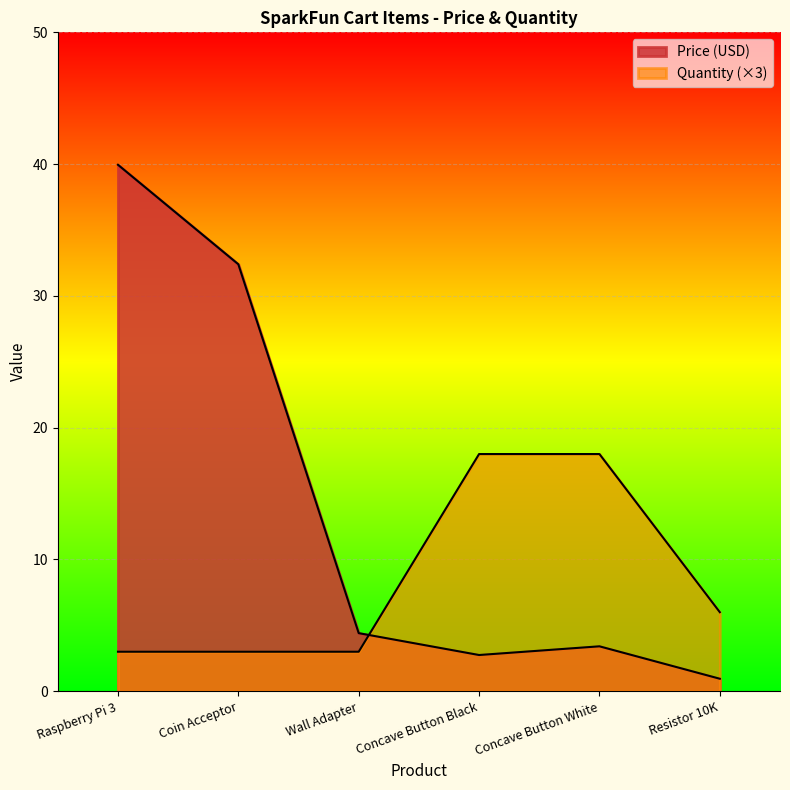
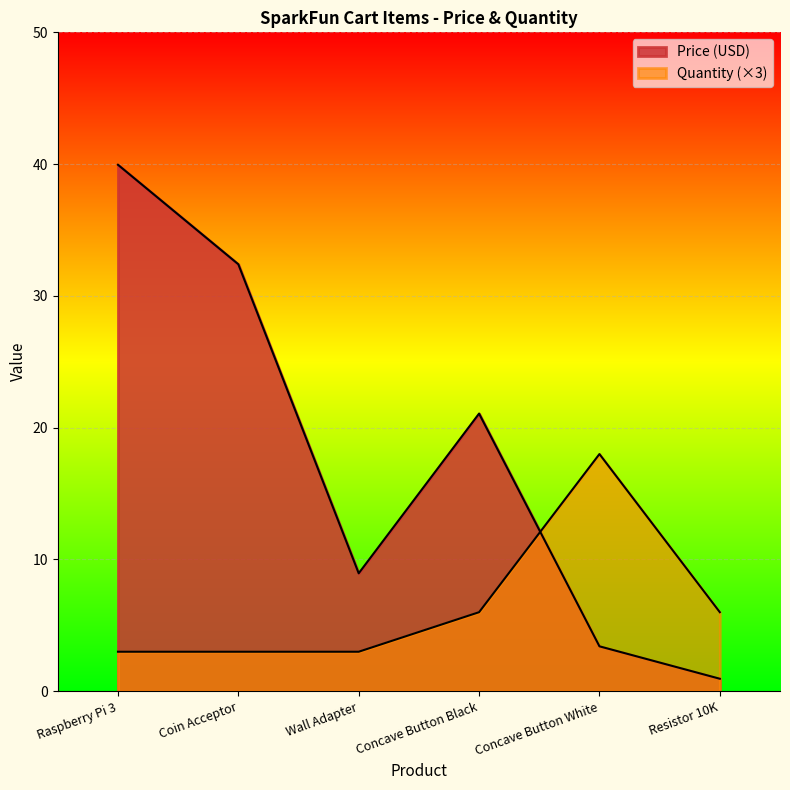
Price (USD), Wall Adapter: 4.4 -> 9.0
Price (USD), Concave Button Black: 2.8 -> 21.1
Quantity (×3), Concave Button Black: 18.0 -> 6.0
